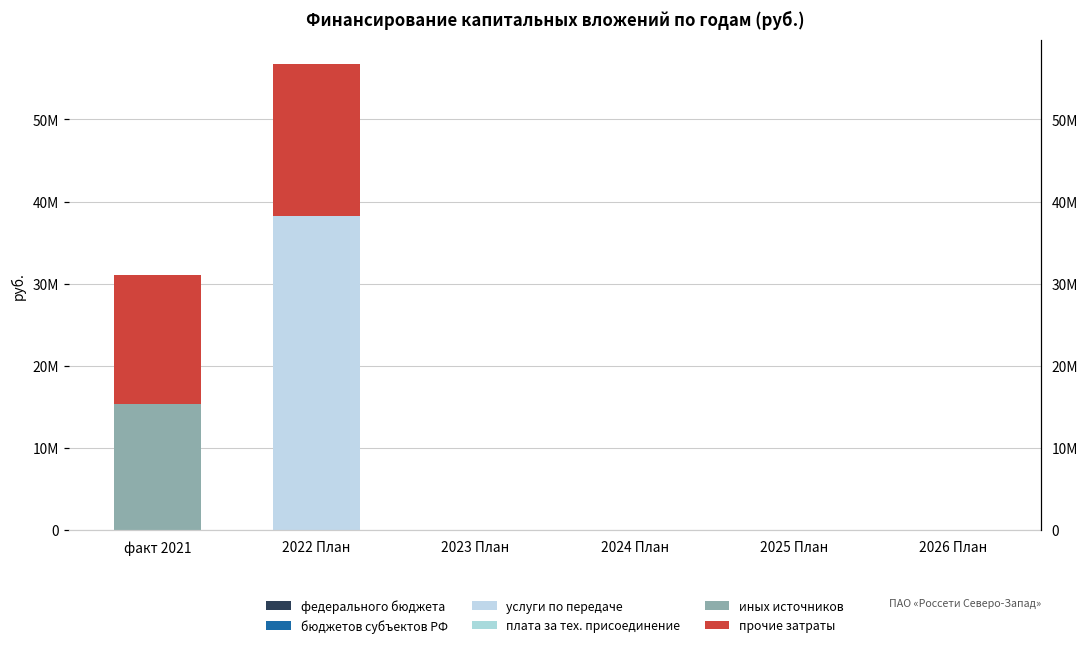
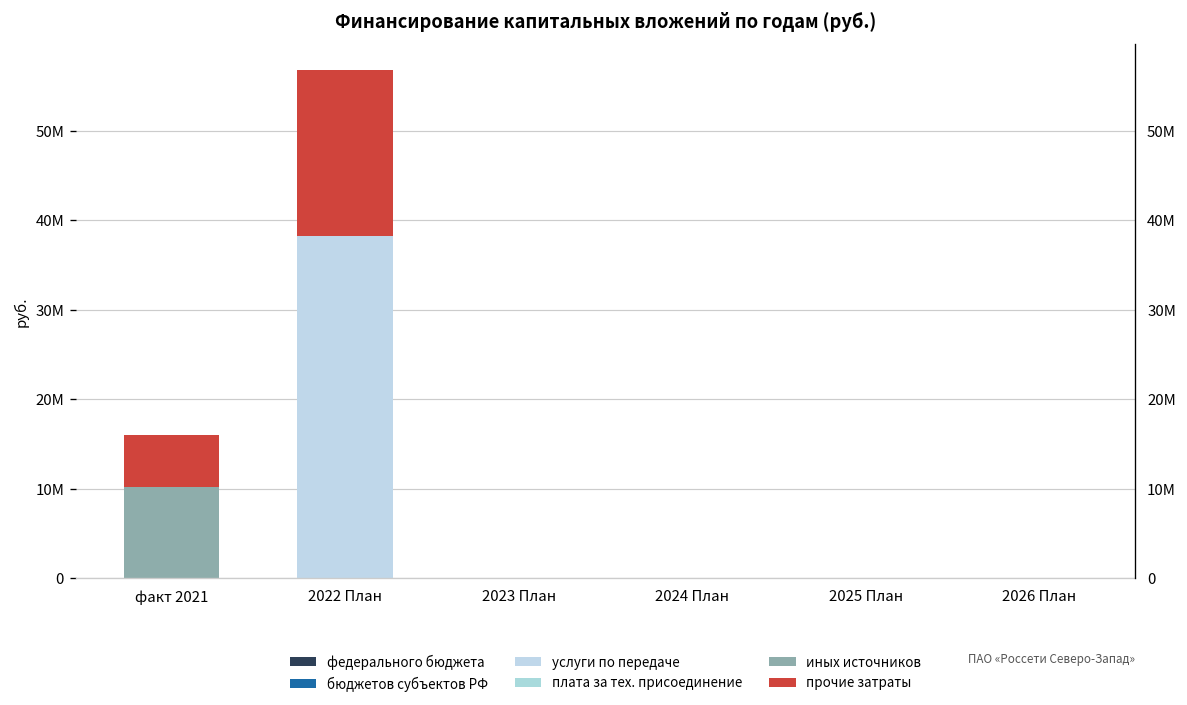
иных источников, факт 2021: 15000000 -> 10000000
прочие затраты, факт 2021: 16000000 -> 6000000
